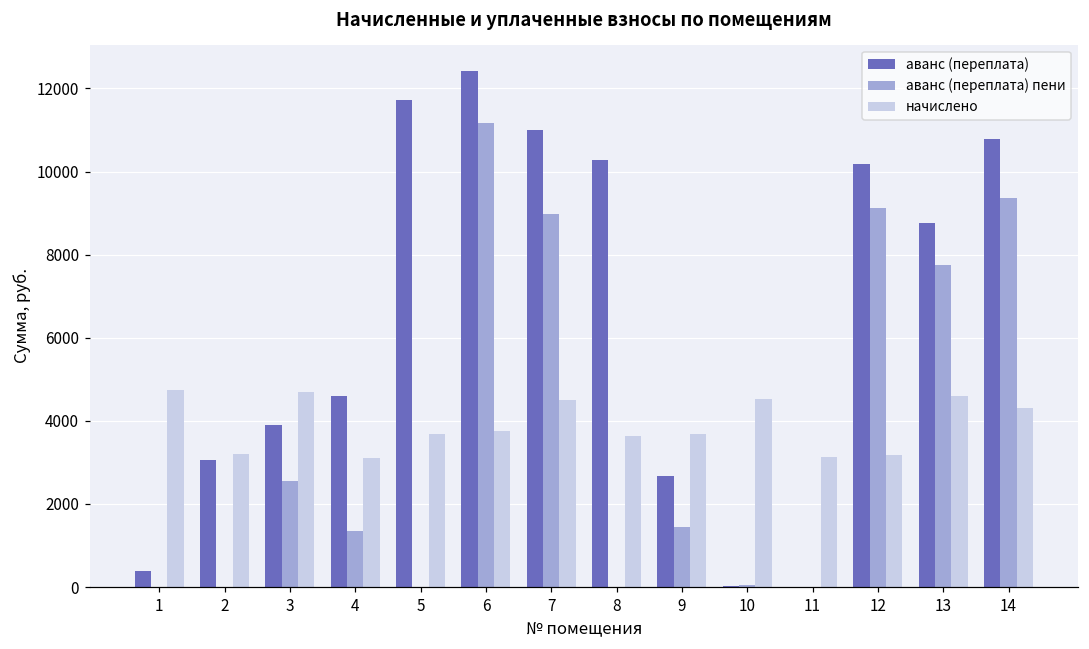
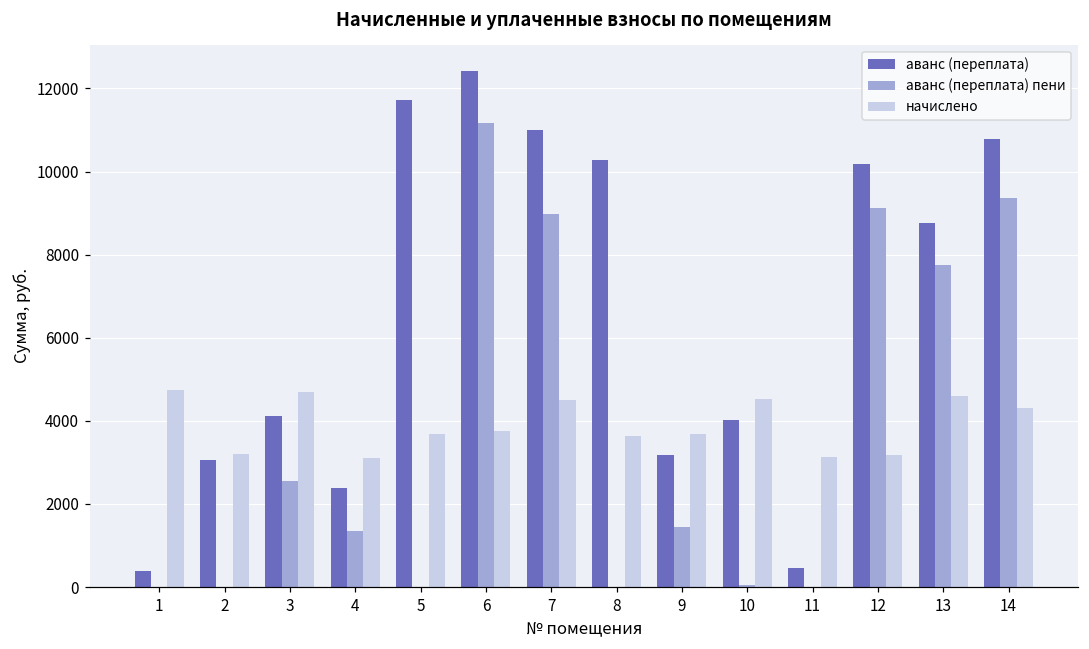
аванс (переплата), 3: 3900 -> 4100
аванс (переплата), 4: 4600 -> 2400
аванс (переплата), 9: 2700 -> 3200
аванс (переплата), 10: 0 -> 4000
аванс (переплата), 11: 0 -> 500
